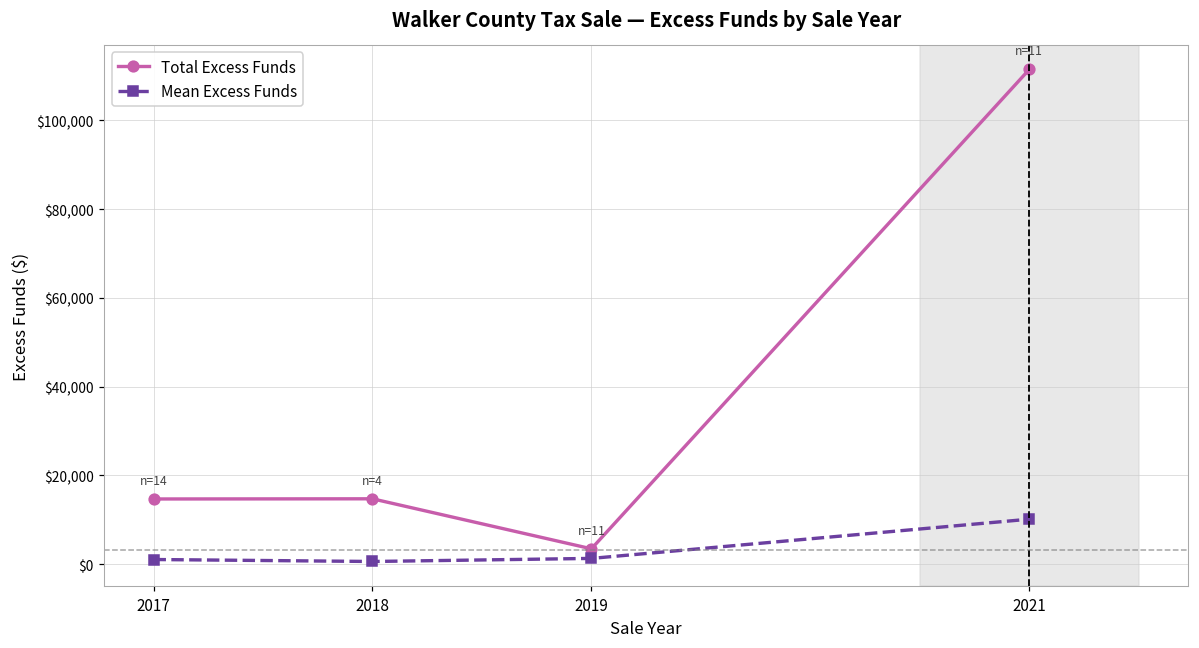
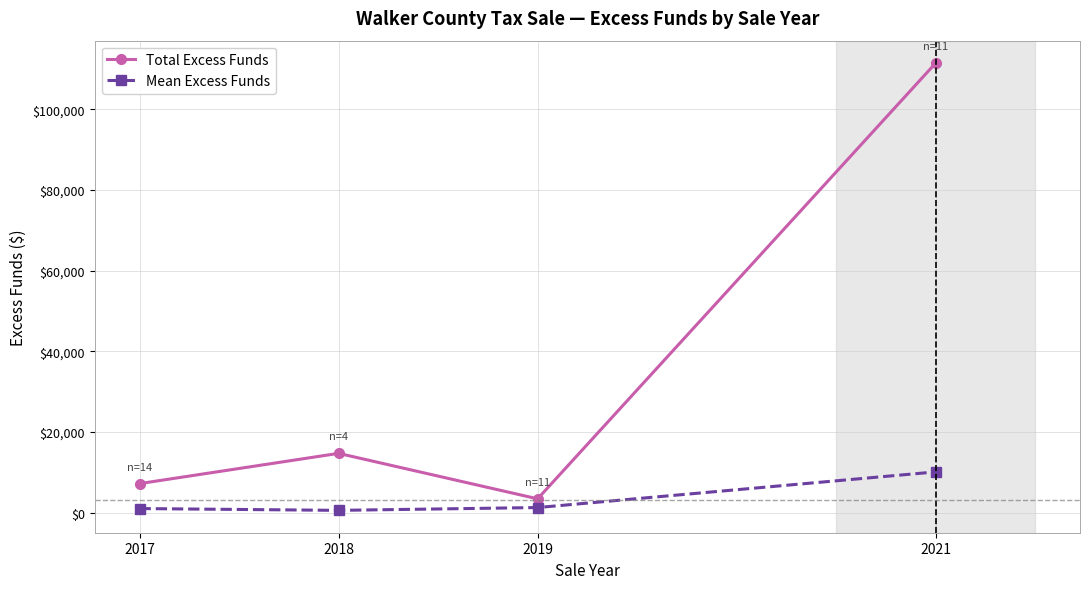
Total Excess Funds, 2017: $15,000 -> $7,000
